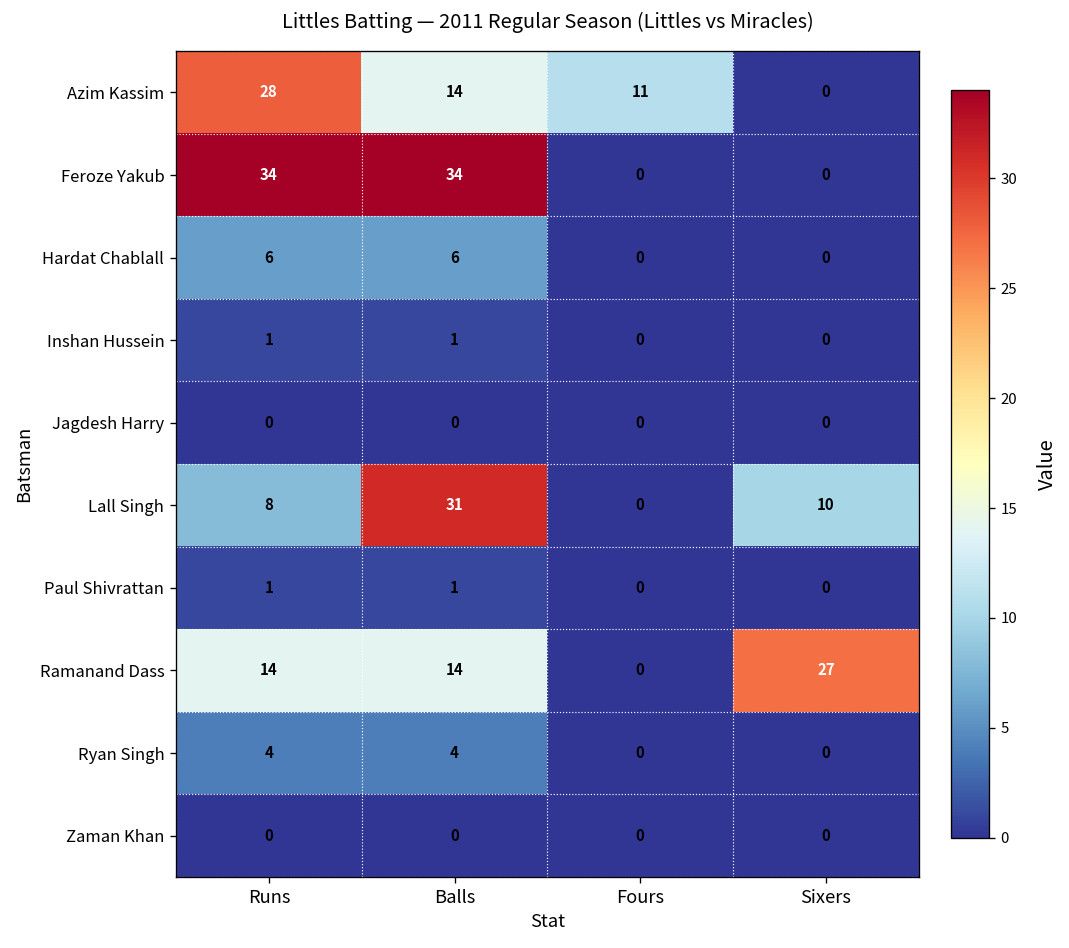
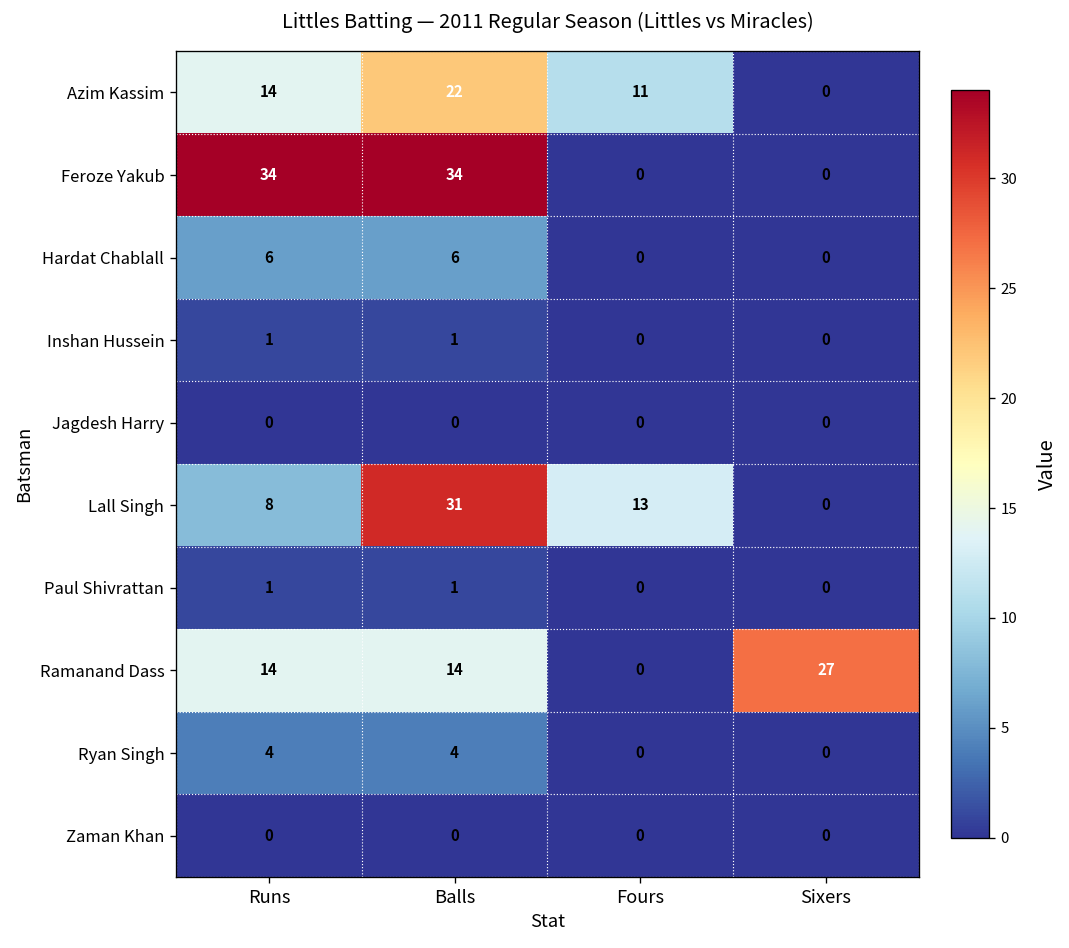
Azim Kassim, Runs: 28 -> 14
Azim Kassim, Balls: 14 -> 22
Lall Singh, Fours: 0 -> 13
Lall Singh, Sixers: 10 -> 0
